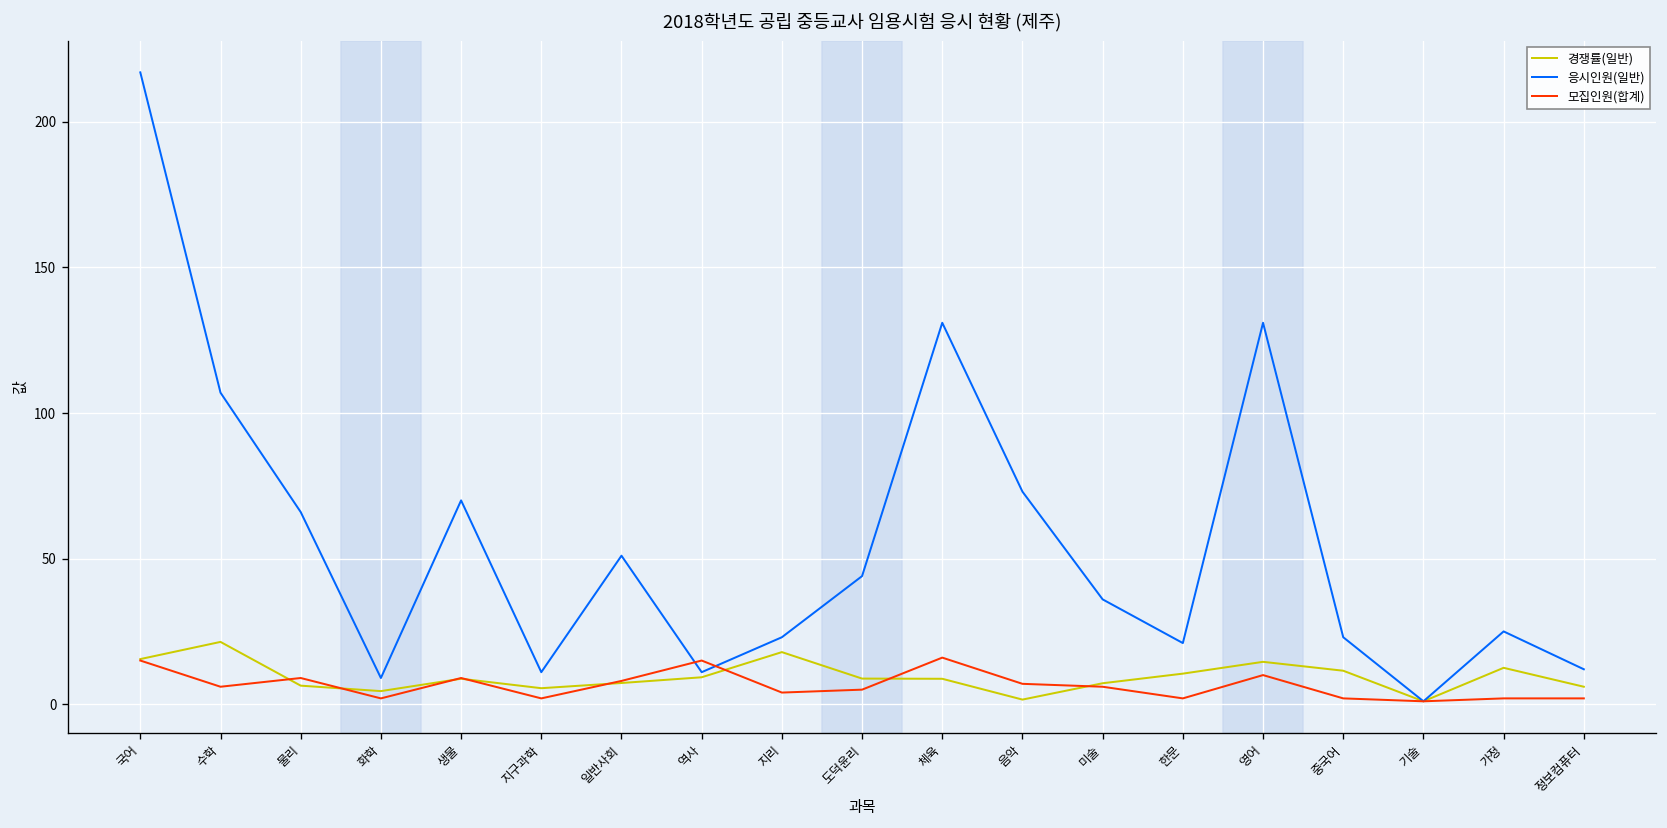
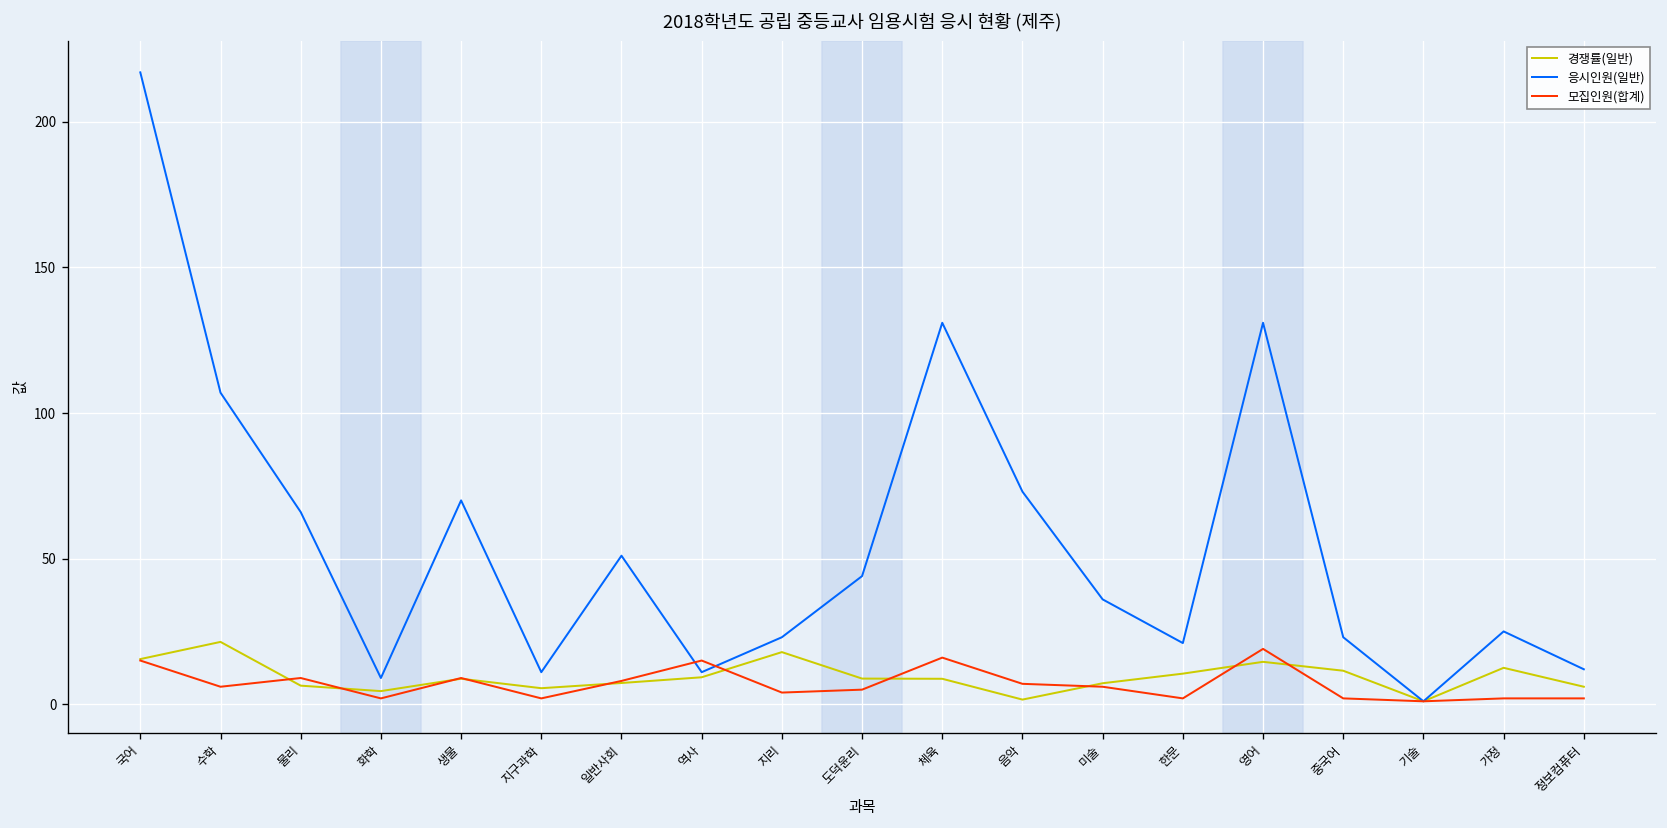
모집인원(합계), 영어: 10 -> 19
